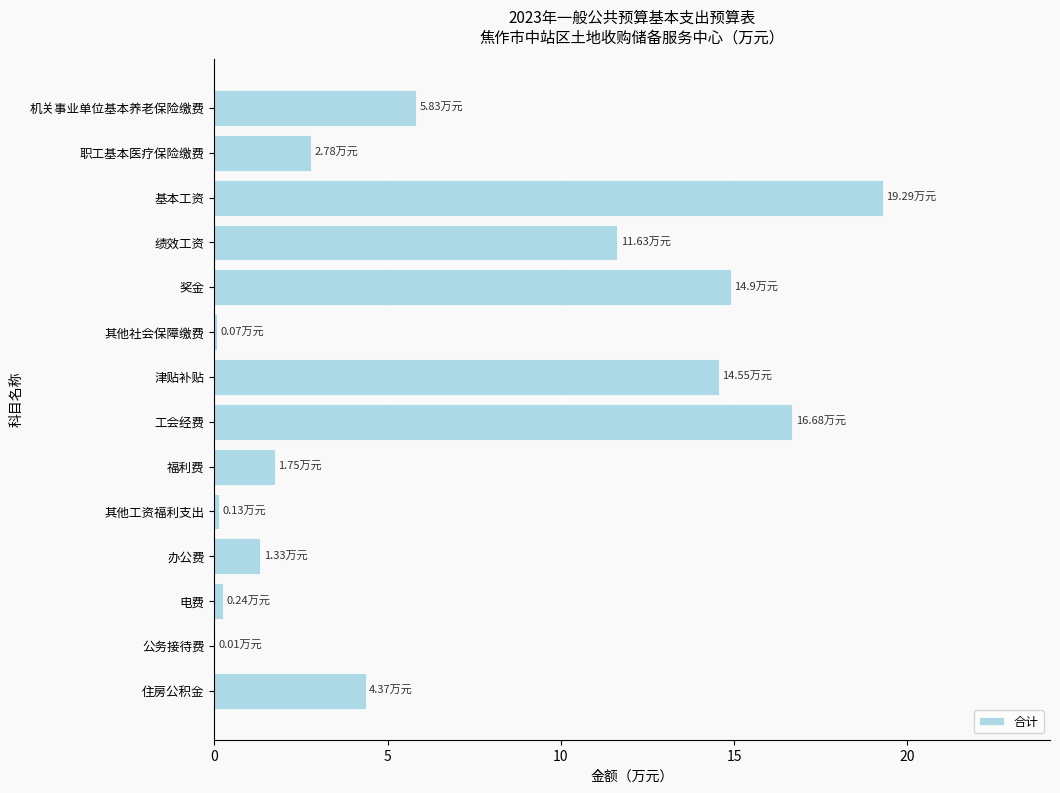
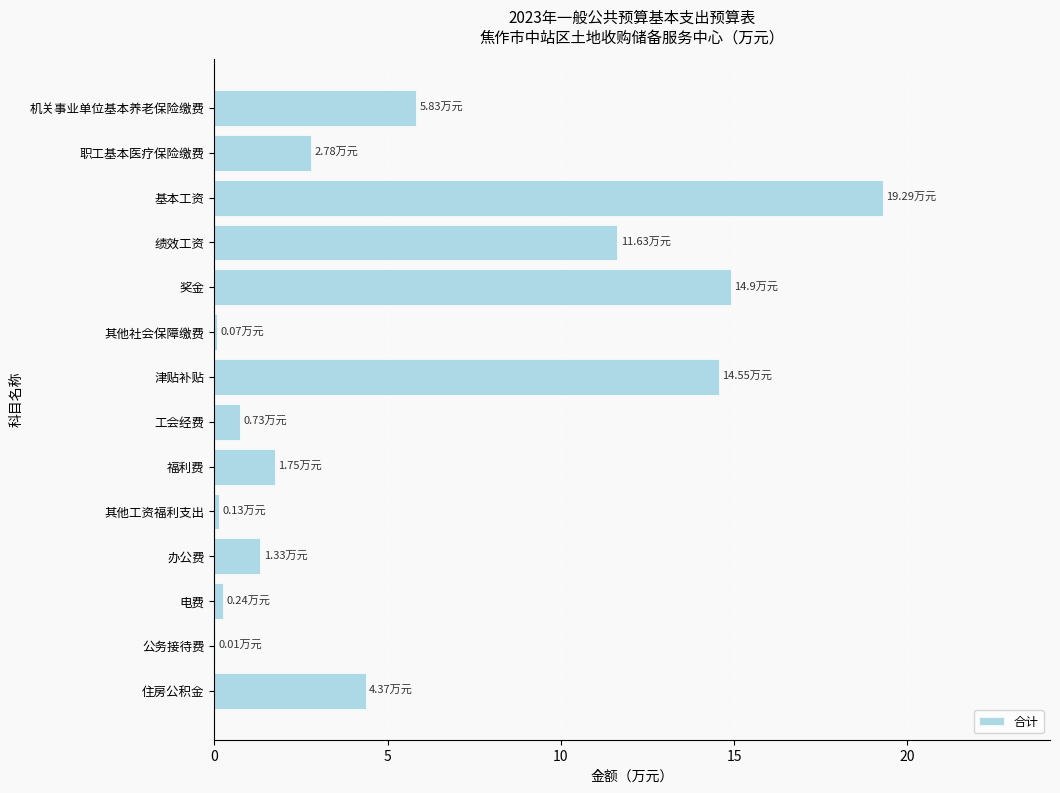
工会经费: 16.68 -> 0.73
